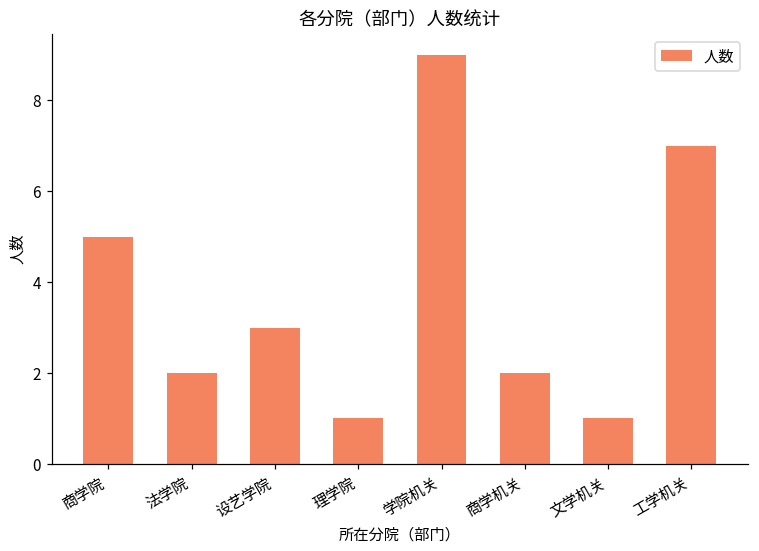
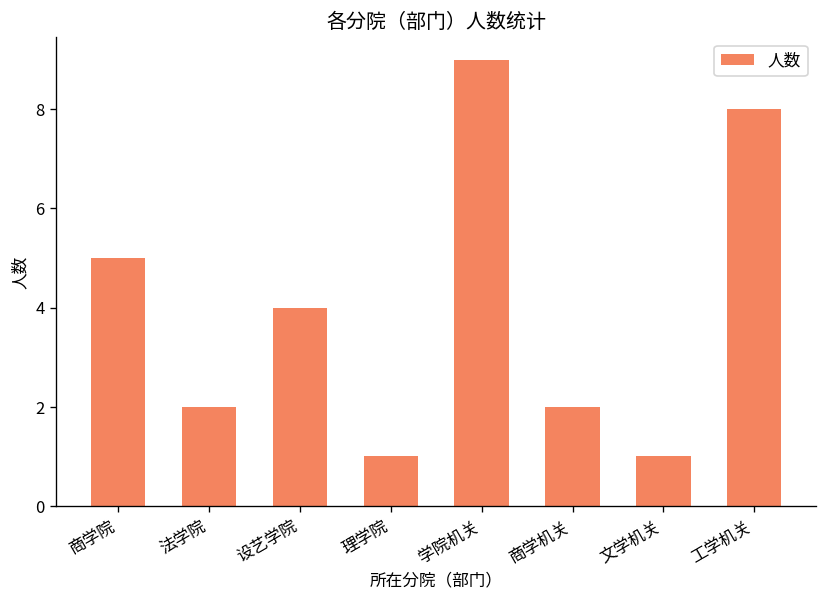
设艺学院: 3 -> 4
工学机关: 7 -> 8
